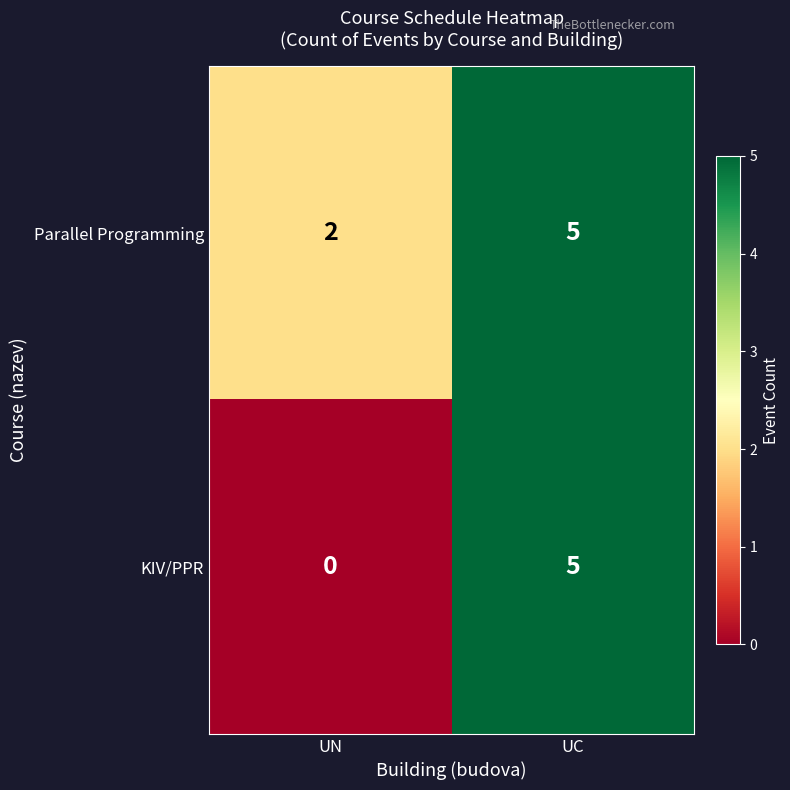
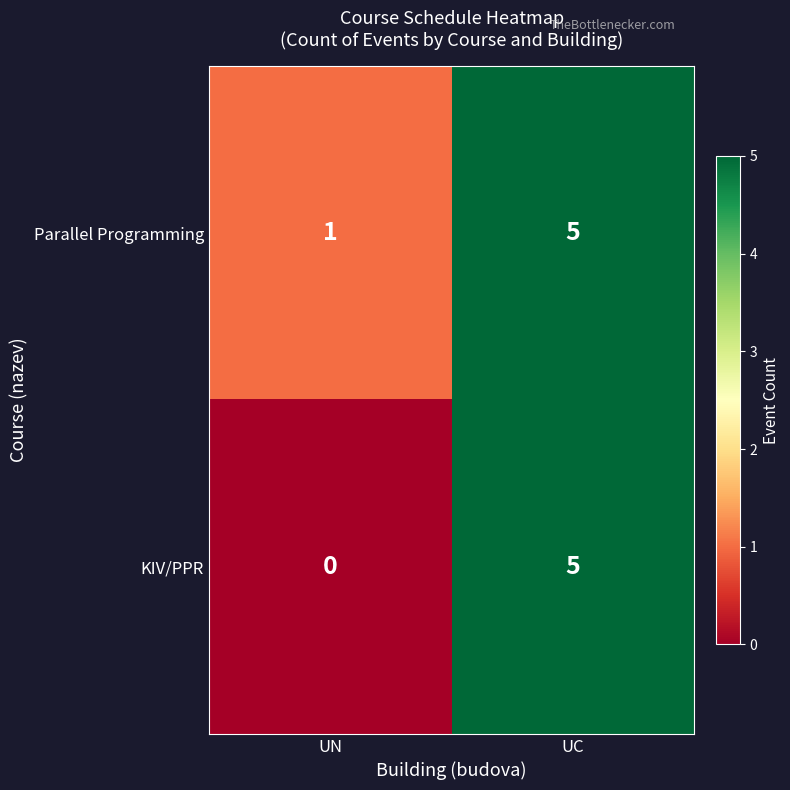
Parallel Programming, UN: 2 -> 1
